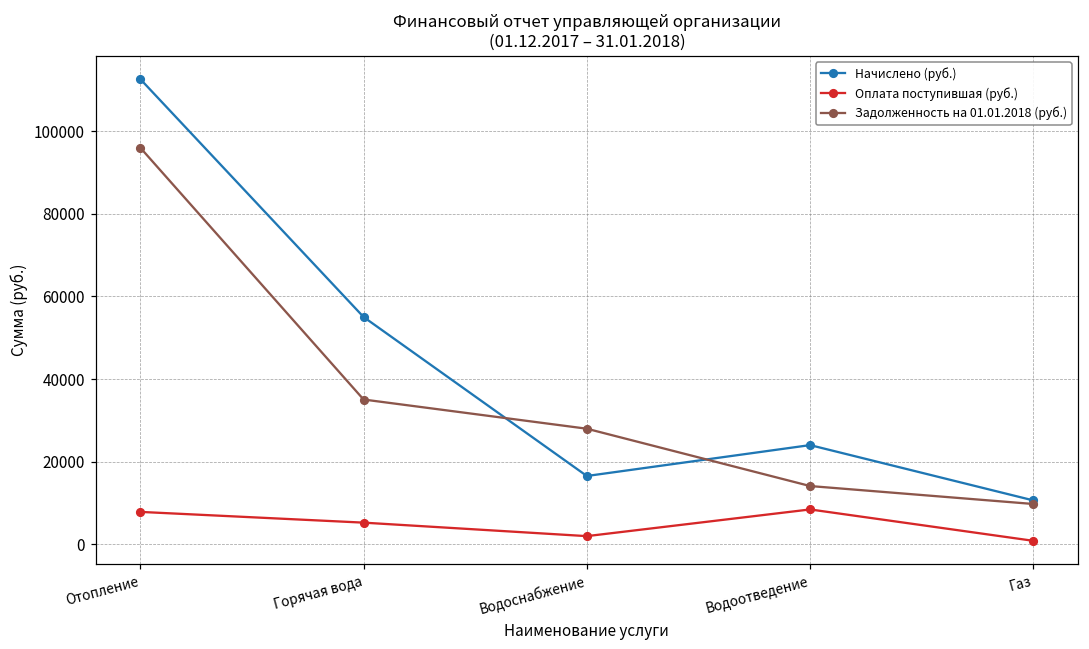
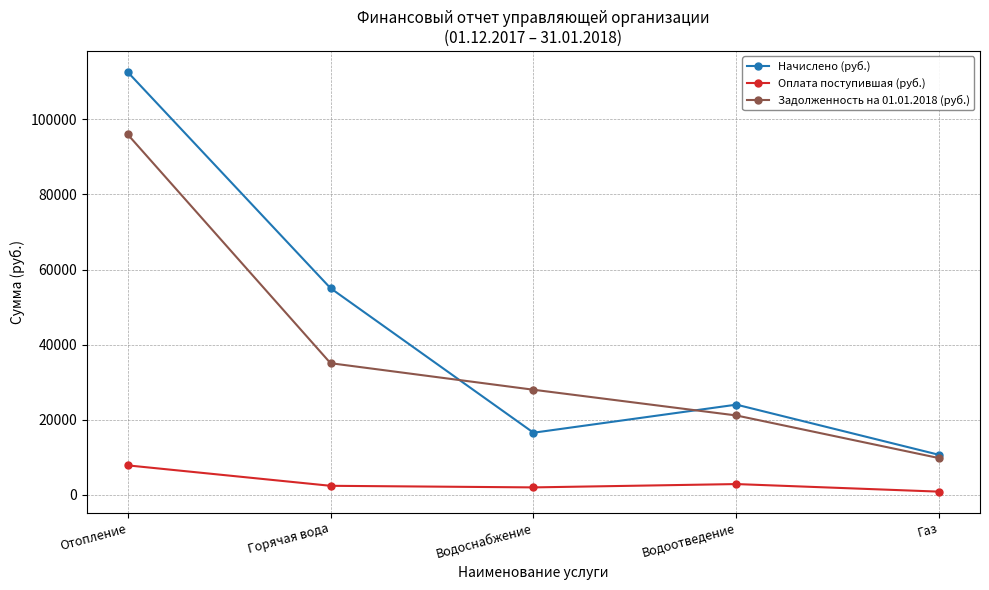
Оплата поступившая (руб.), Горячая вода: 5000 -> 2000
Оплата поступившая (руб.), Водоотведение: 8000 -> 3000
Задолженность на 01.01.2018 (руб.), Водоотведение: 14000 -> 21000
